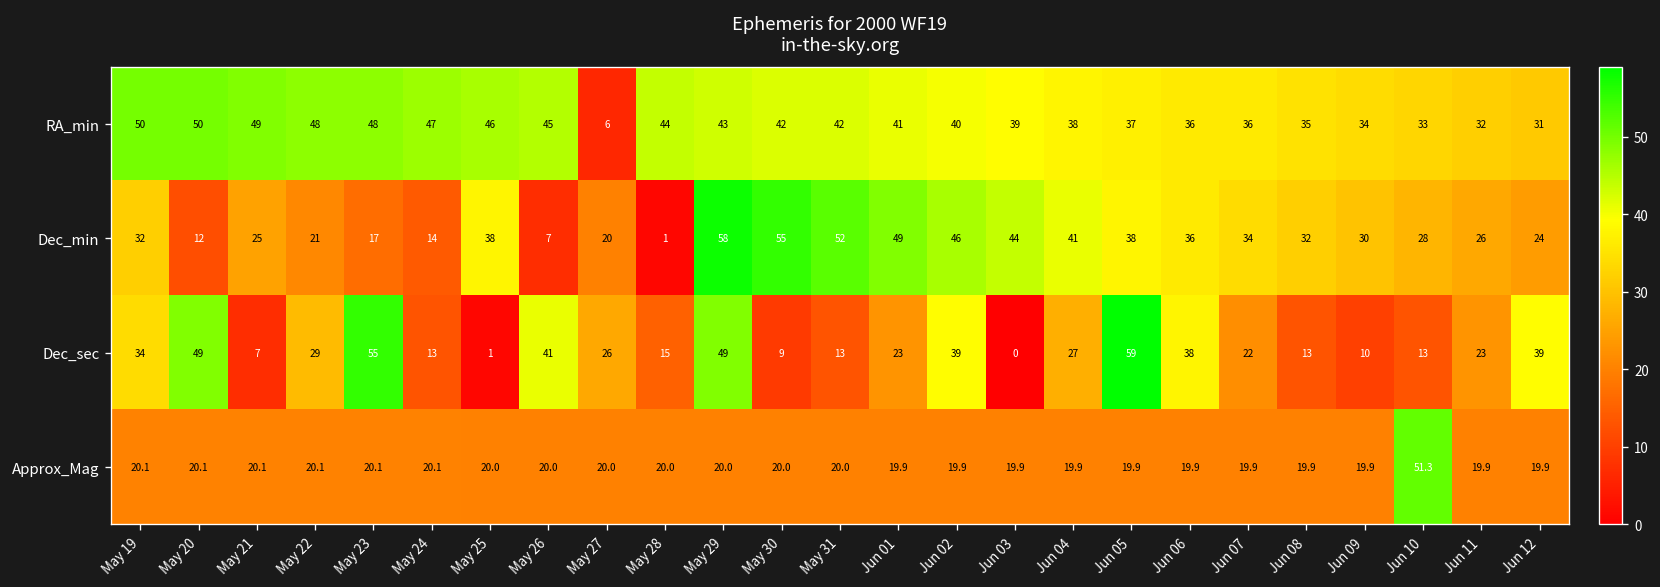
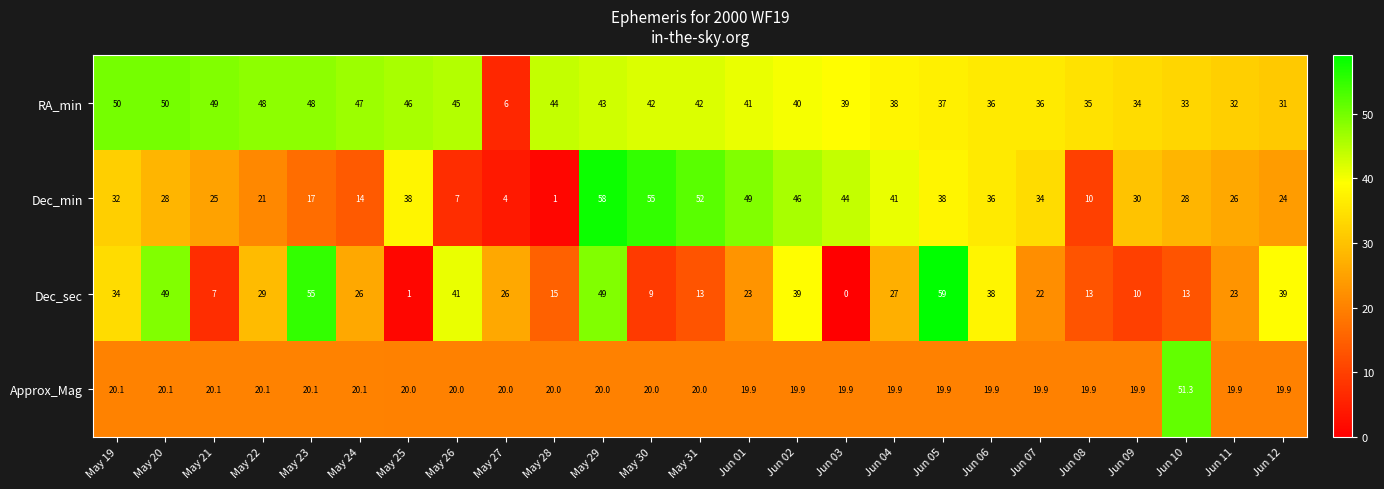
Dec_min, May 20: 12 -> 28
Dec_min, May 27: 20 -> 4
Dec_min, Jun 08: 32 -> 10
Dec_sec, May 24: 13 -> 26
